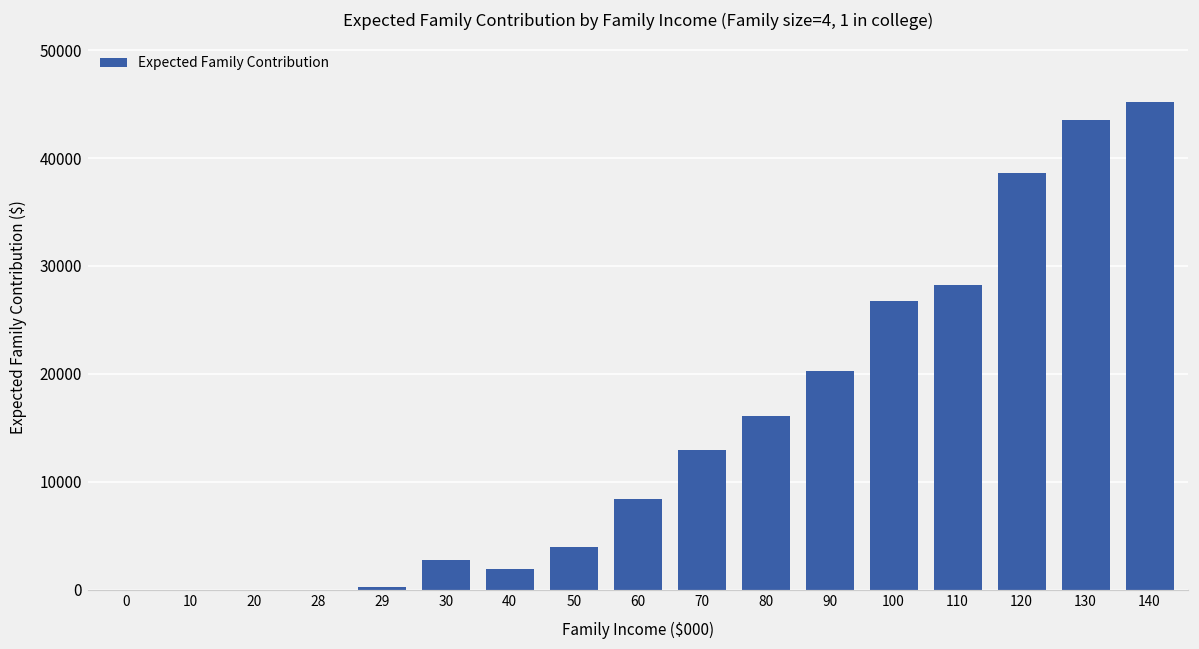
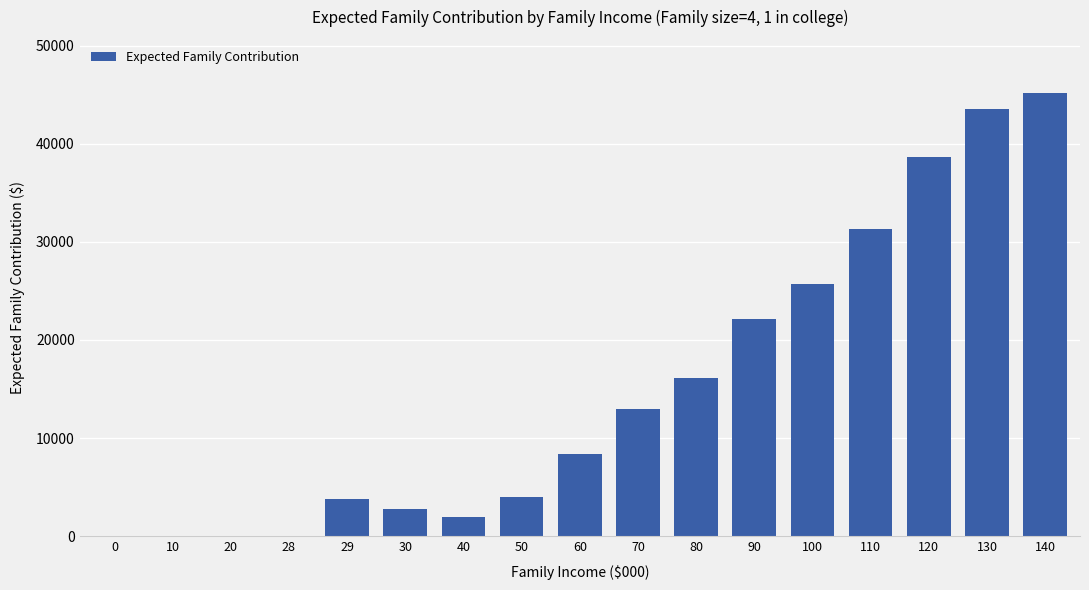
29: 0 -> 4000
90: 20000 -> 22000
100: 27000 -> 26000
110: 28000 -> 31000
